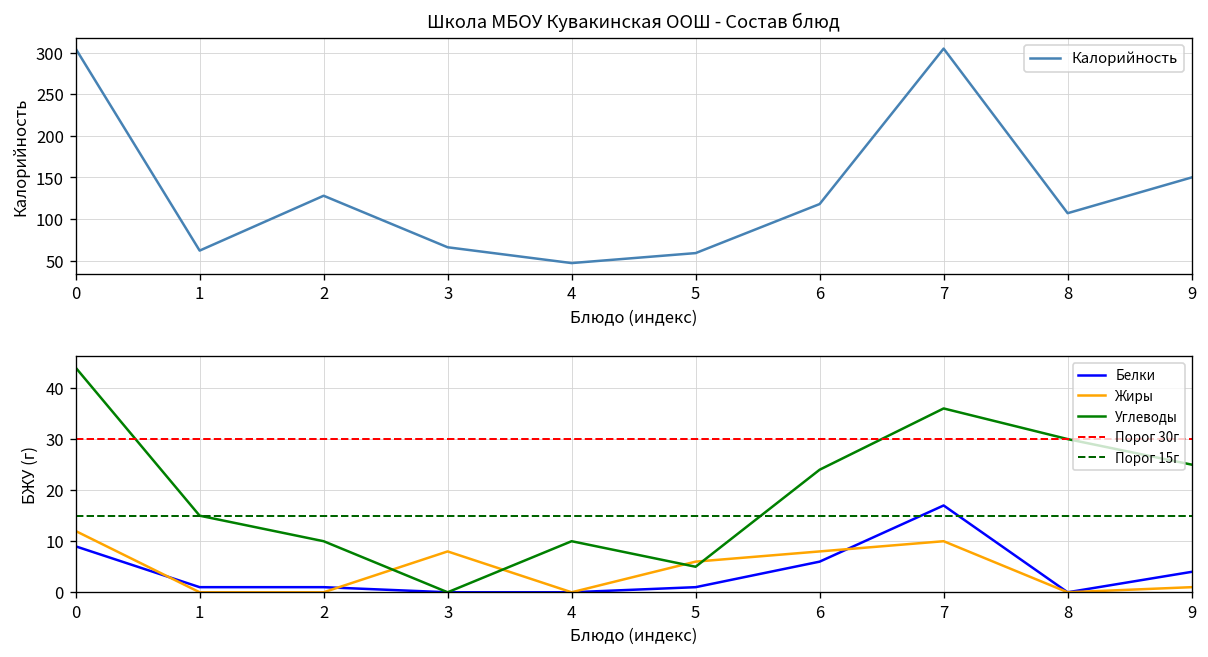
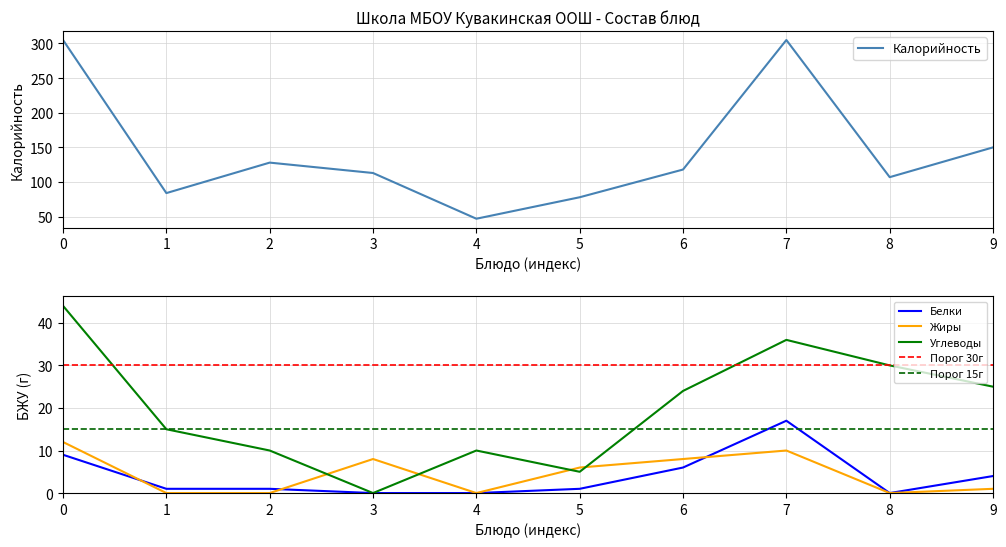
Школа МБОУ Кувакинская ООШ - Состав блюд, 1: 60 -> 80
Школа МБОУ Кувакинская ООШ - Состав блюд, 3: 70 -> 110
Школа МБОУ Кувакинская ООШ - Состав блюд, 5: 60 -> 80
